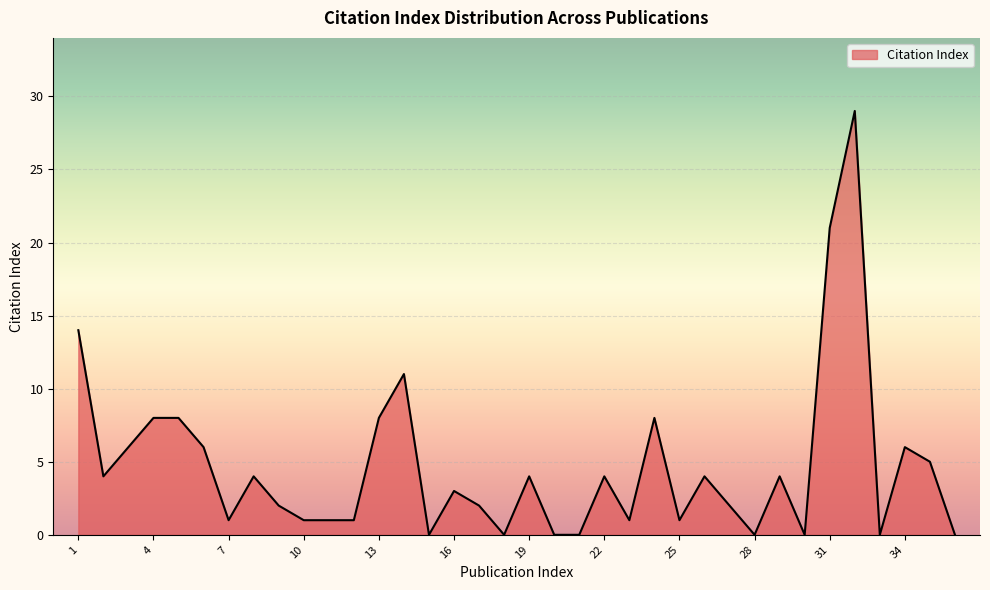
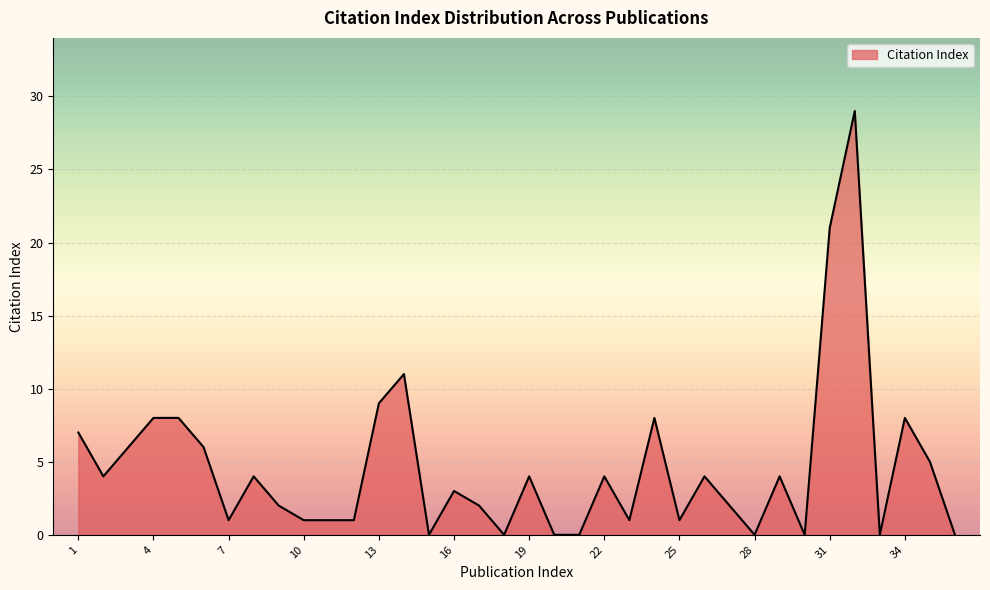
1: 14 -> 7
13: 8 -> 9
34: 6 -> 8
